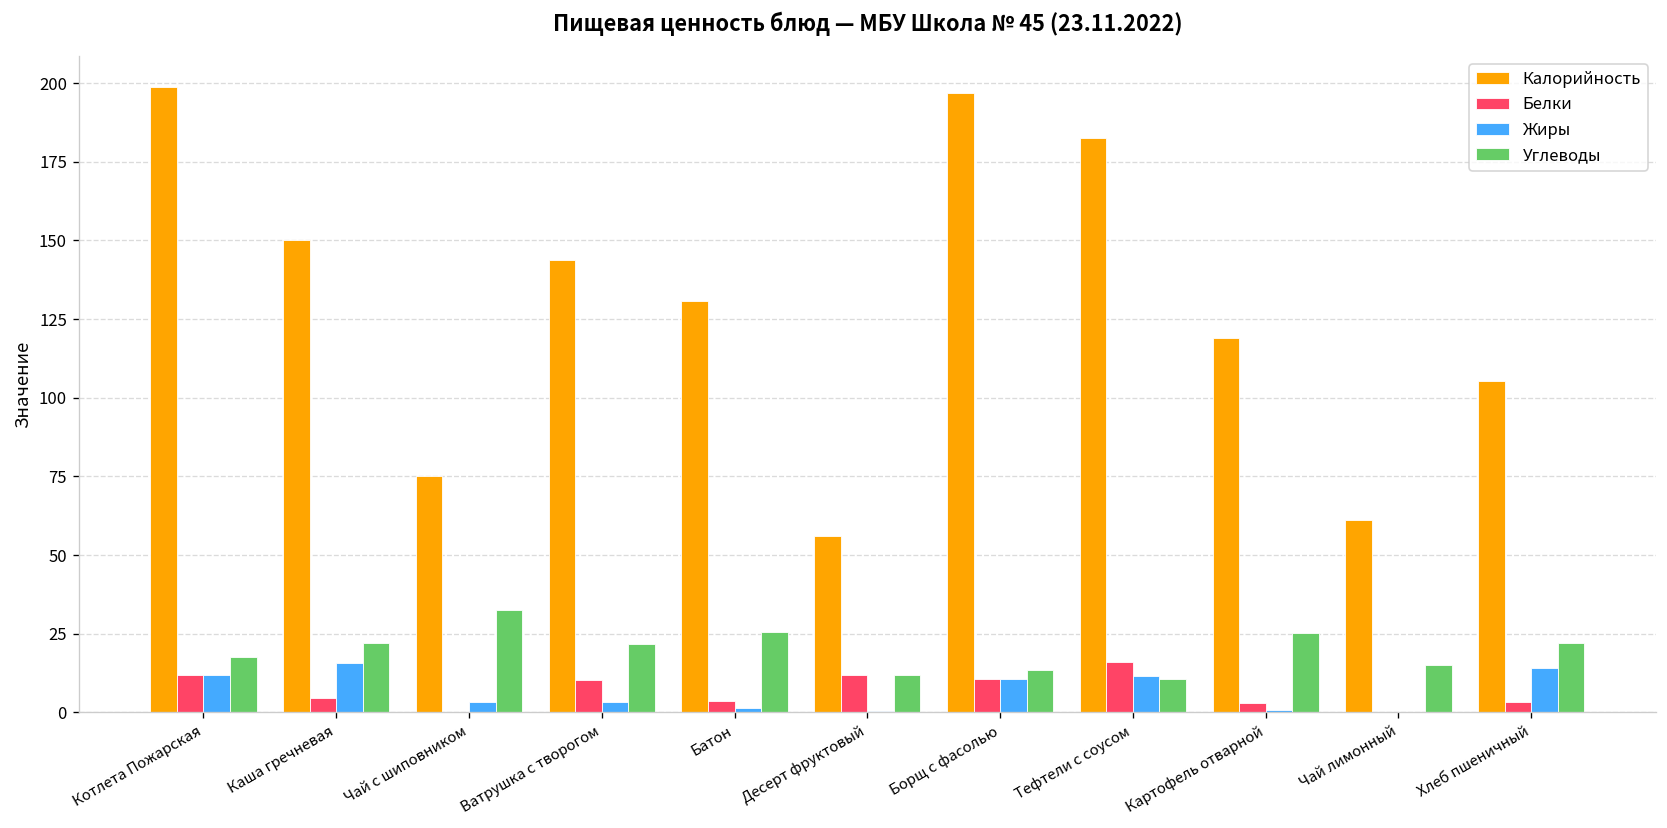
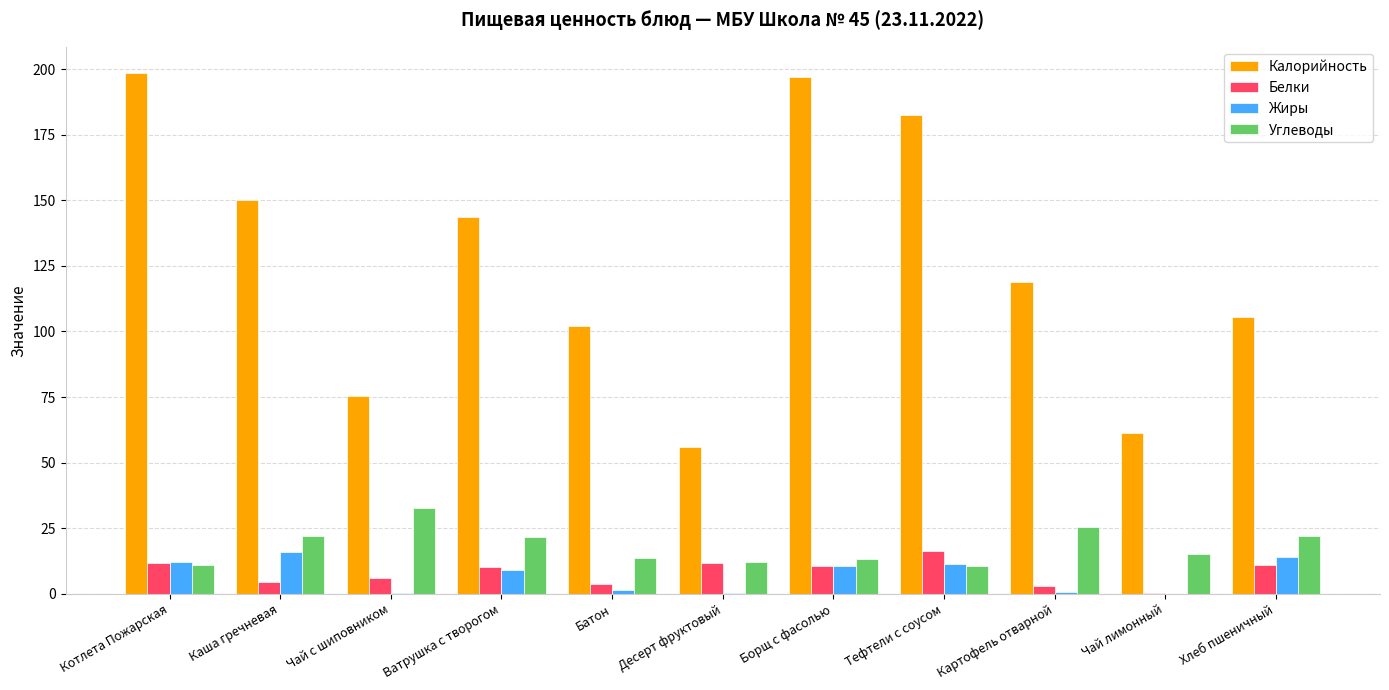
Углеводы, Котлета Пожарская: 18 -> 11
Белки, Чай с шиповником: 0 -> 6
Жиры, Чай с шиповником: 3 -> 0
Жиры, Ватрушка с творогом: 3 -> 9
Калорийность, Батон: 131 -> 102
Углеводы, Батон: 26 -> 14
Белки, Хлеб пшеничный: 3 -> 11
